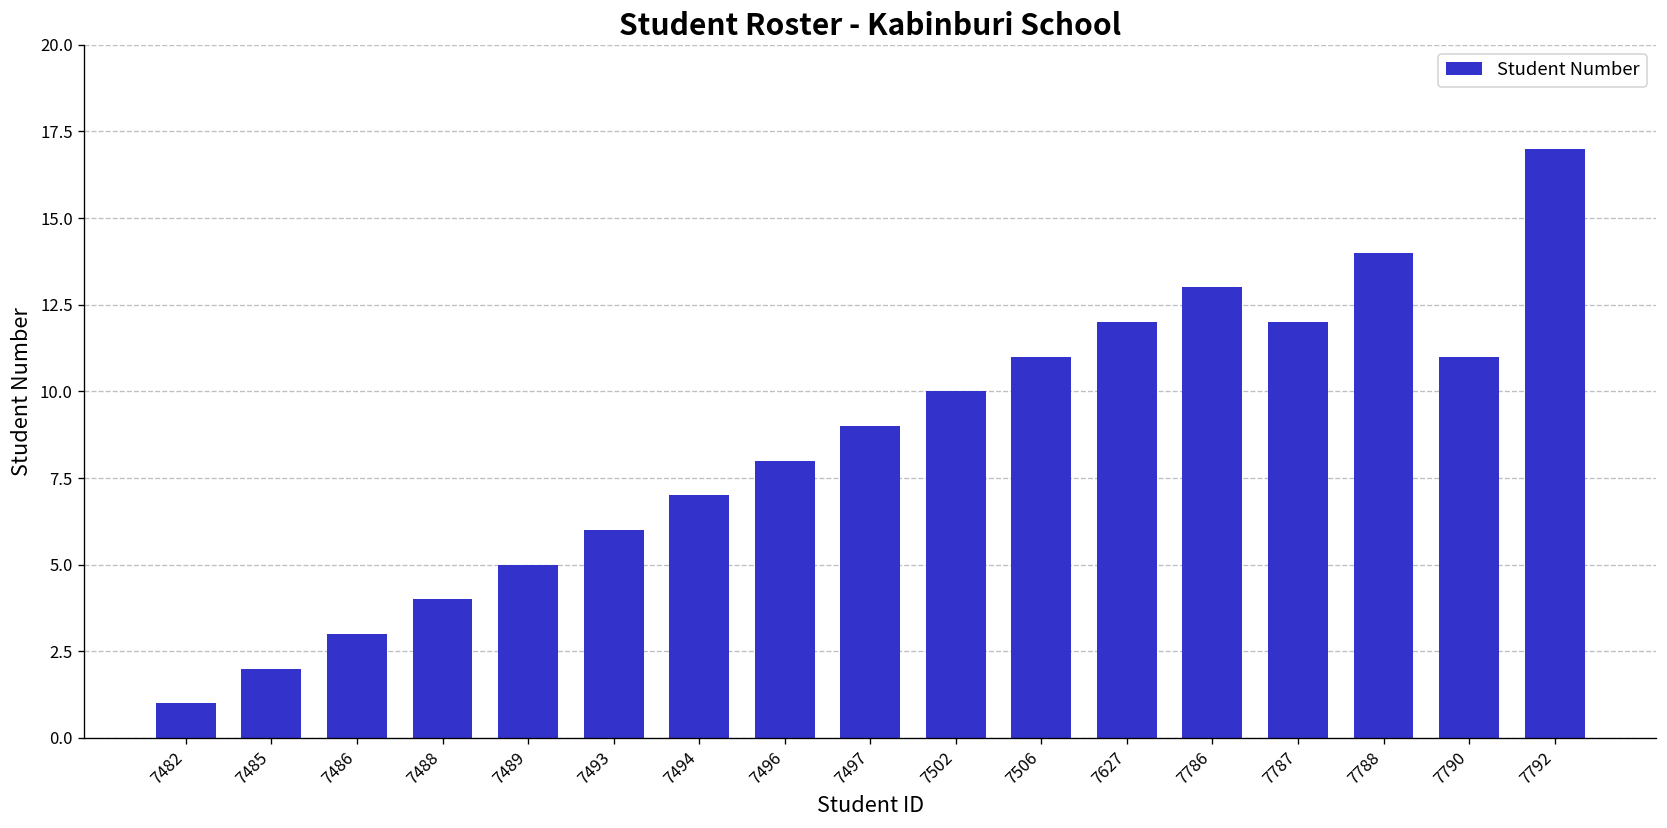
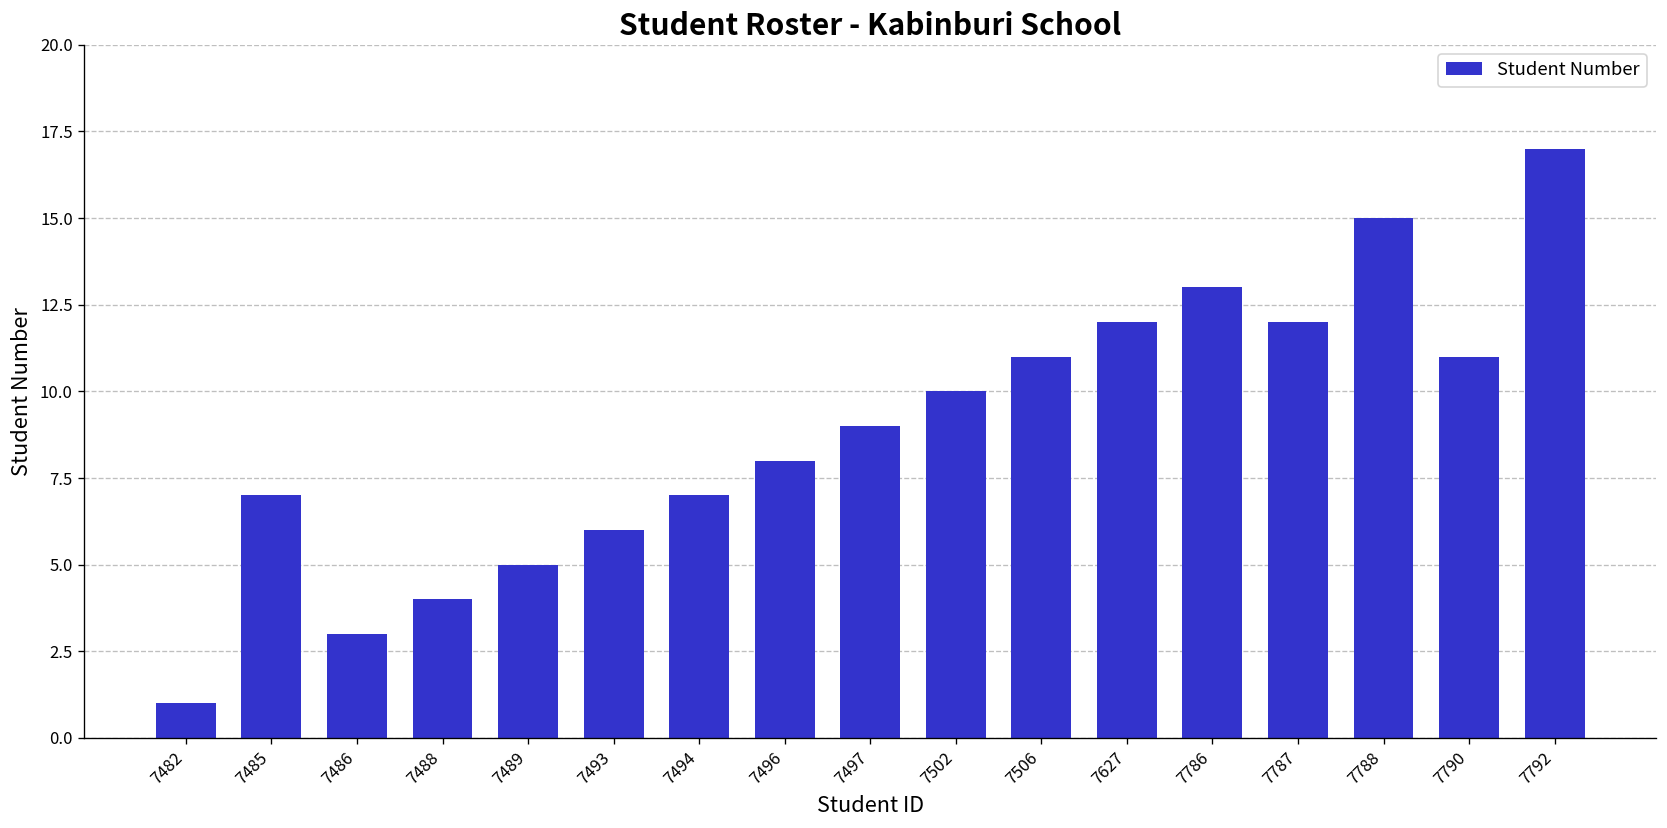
7485: 2 -> 7
7788: 14 -> 15
